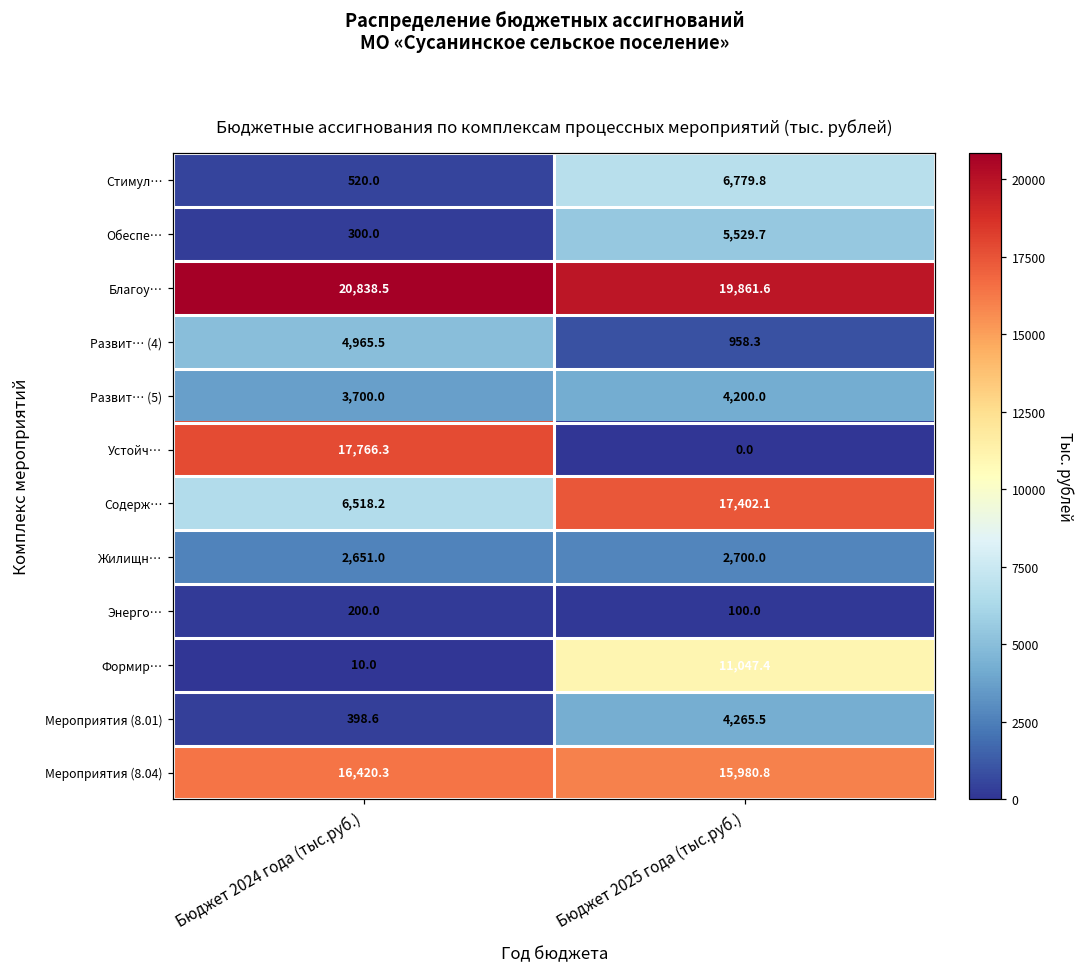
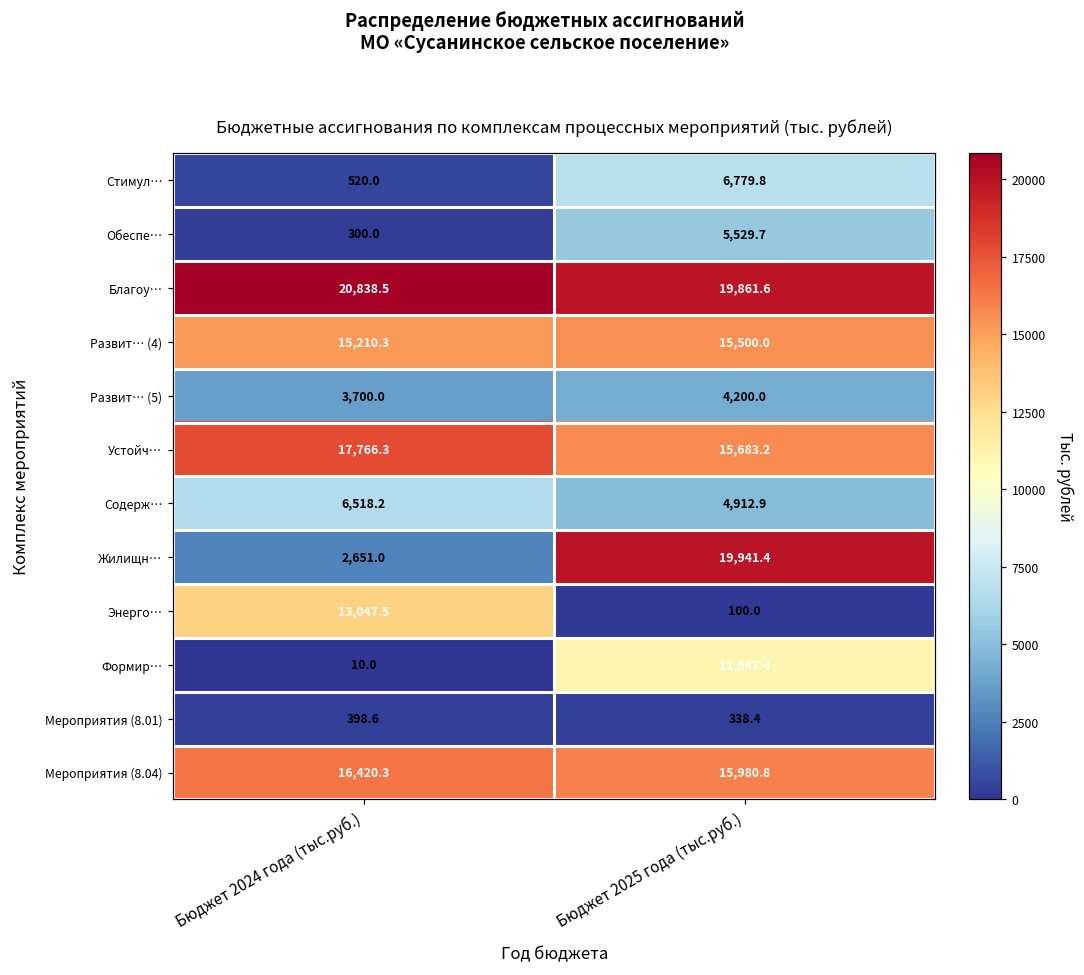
Развит… (4), Бюджет 2024 года (тыс.руб.): 4,965.5 -> 15,210.3
Развит… (4), Бюджет 2025 года (тыс.руб.): 958.3 -> 15,500.0
Устойч…, Бюджет 2025 года (тыс.руб.): 0.0 -> 15,683.2
Содерж…, Бюджет 2025 года (тыс.руб.): 17,402.1 -> 4,912.9
Жилищн…, Бюджет 2025 года (тыс.руб.): 2,700.0 -> 19,941.4
Энерго…, Бюджет 2024 года (тыс.руб.): 200.0 -> 13,047.5
Мероприятия (8.01), Бюджет 2025 года (тыс.руб.): 4,265.5 -> 338.4
